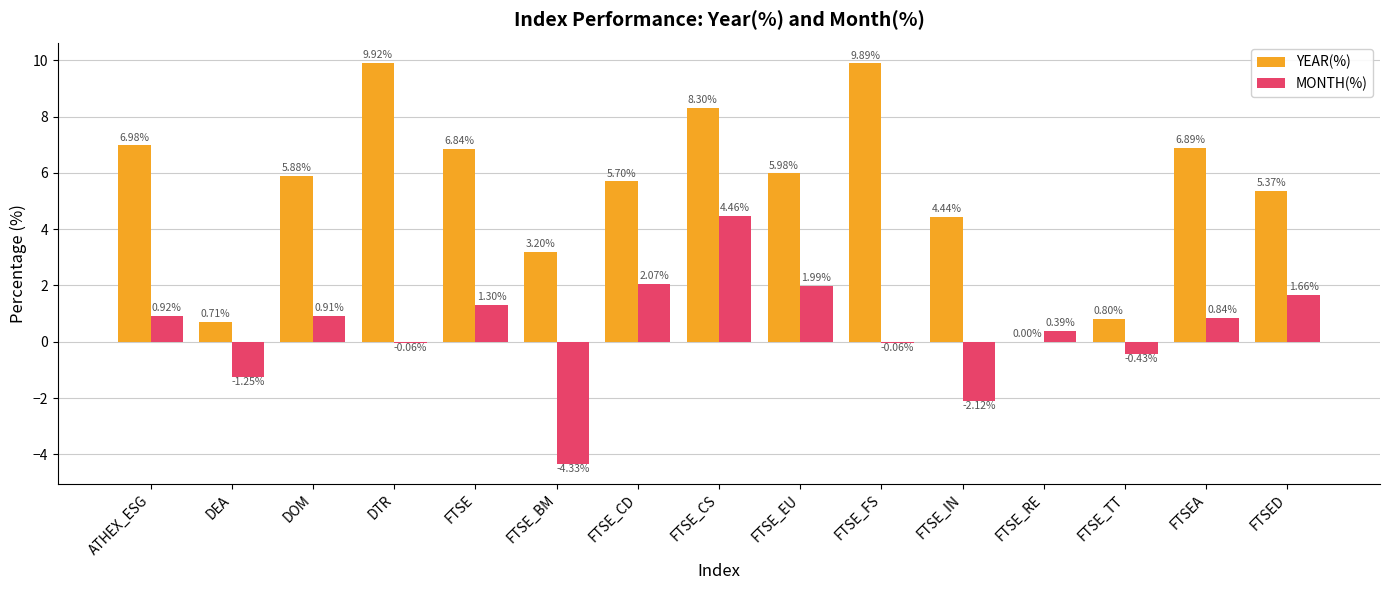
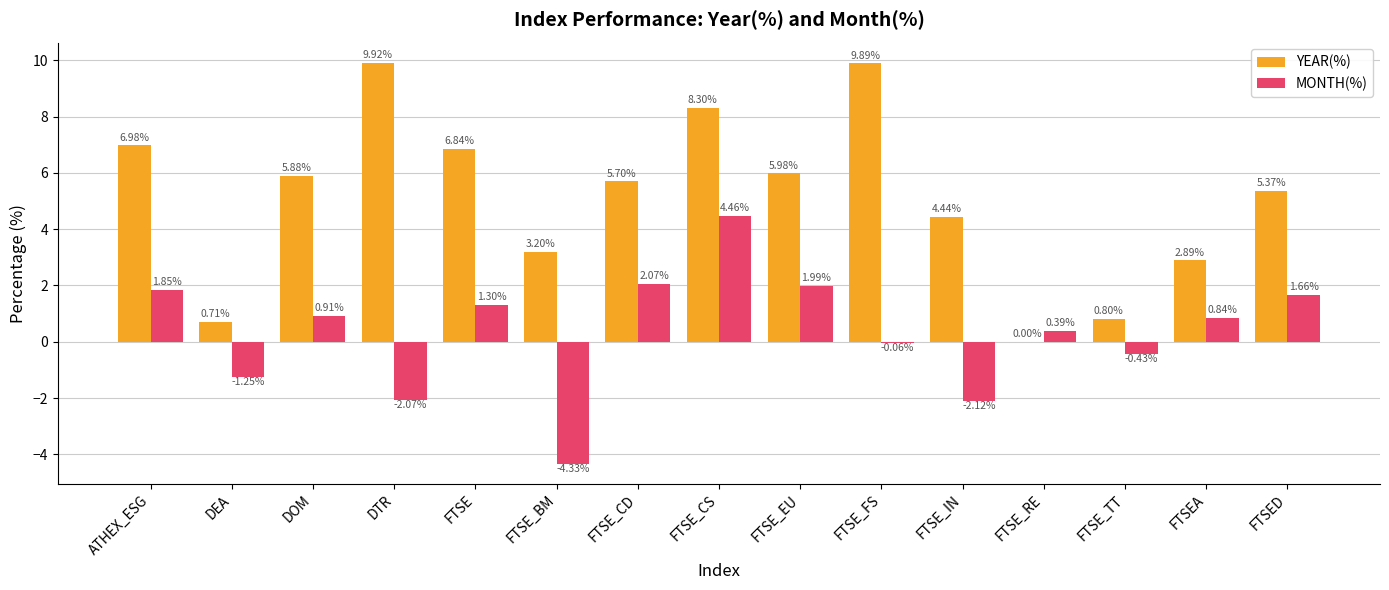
MONTH(%), ATHEX_ESG: 0.92% -> 1.85%
MONTH(%), DTR: -0.06% -> -2.07%
YEAR(%), FTSEA: 6.89% -> 2.89%
